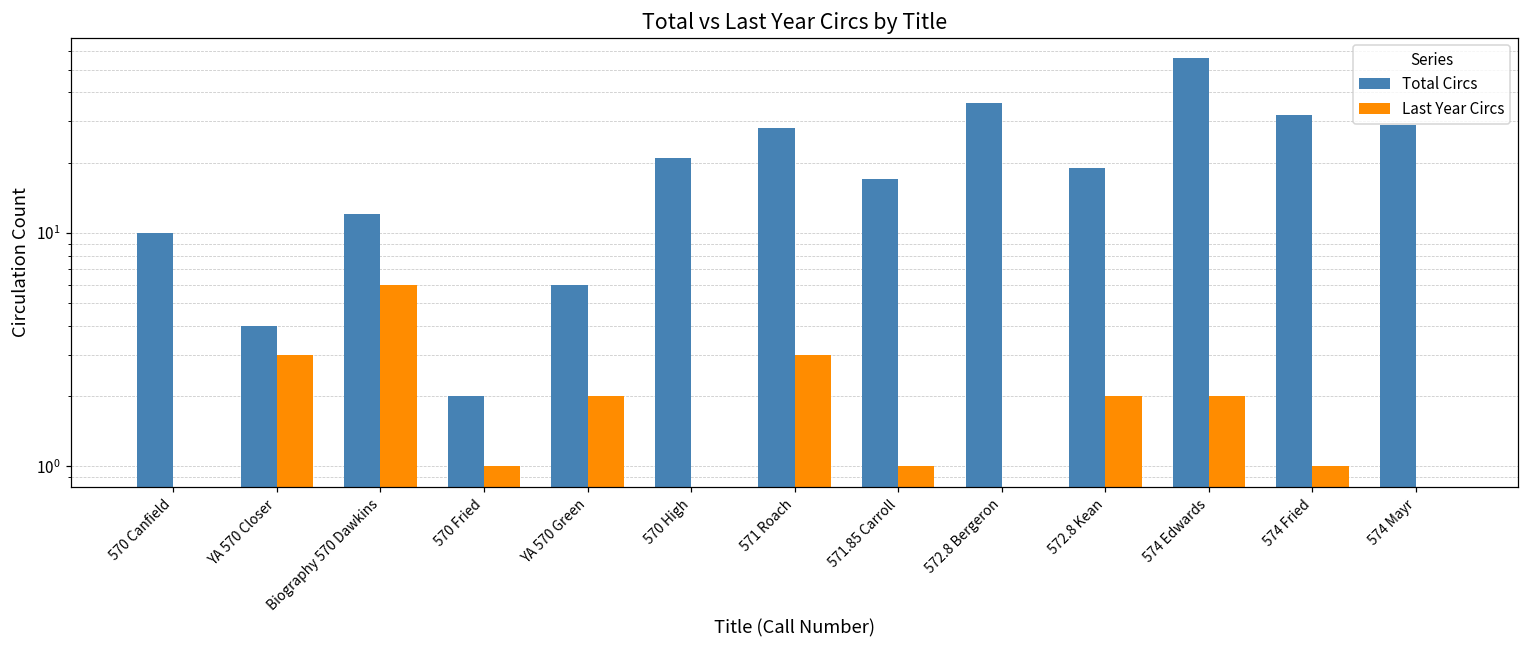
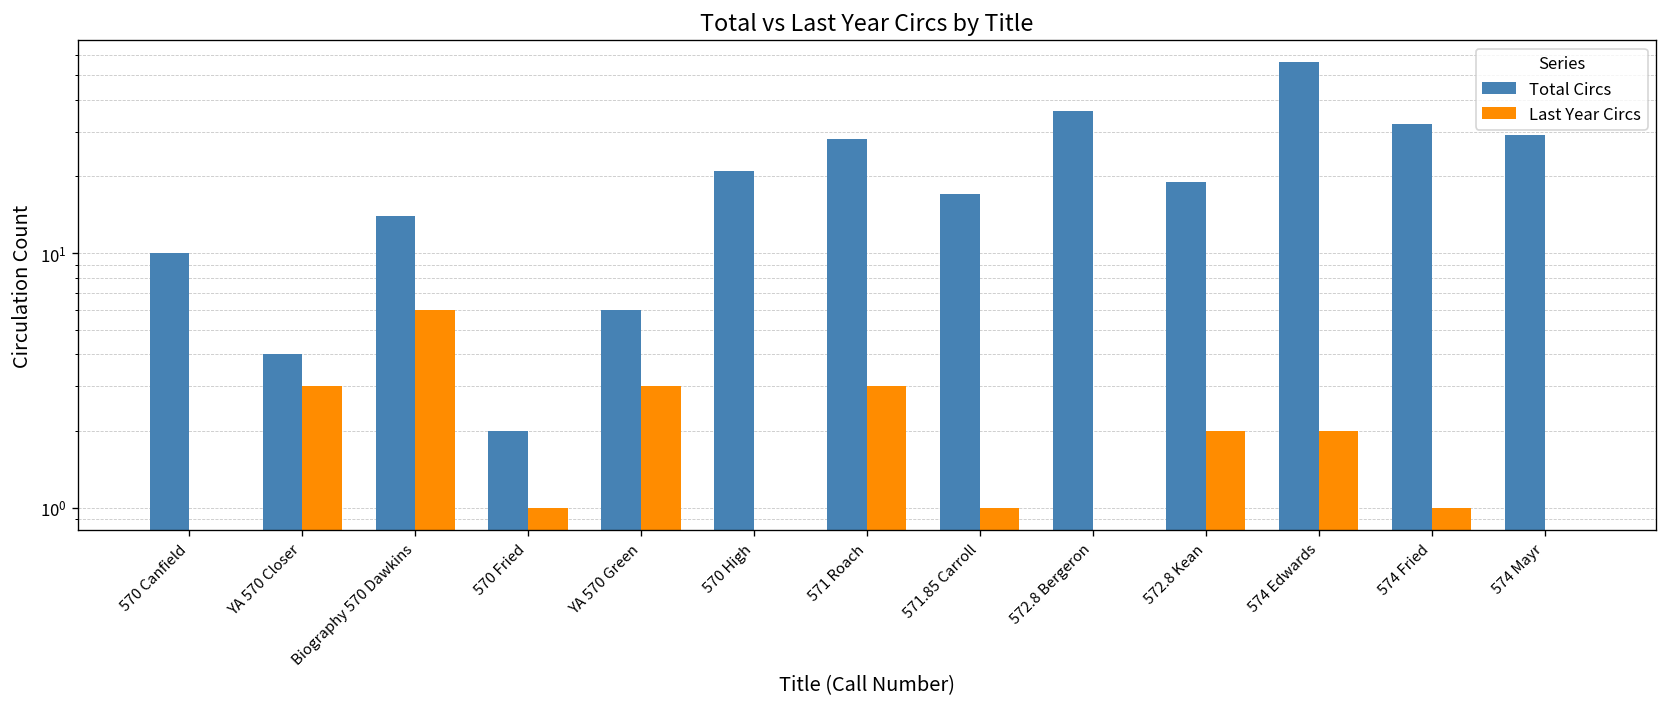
Total Circs, Biography 570 Dawkins: 12 -> 14
Last Year Circs, YA 570 Green: 2 -> 3
